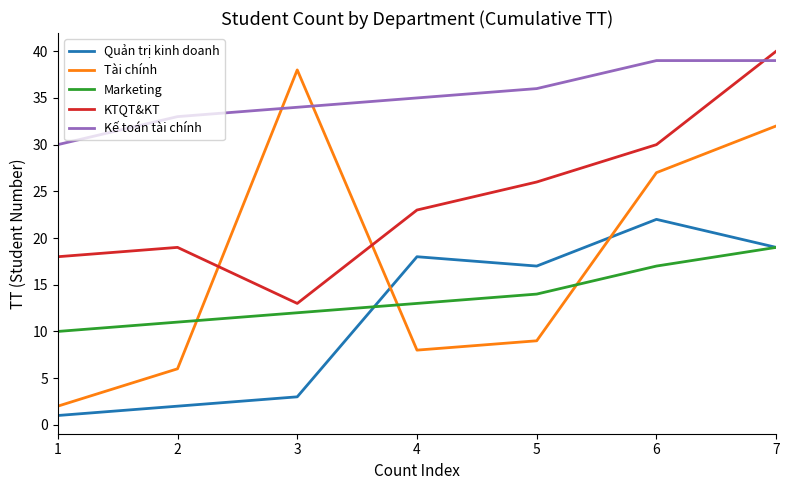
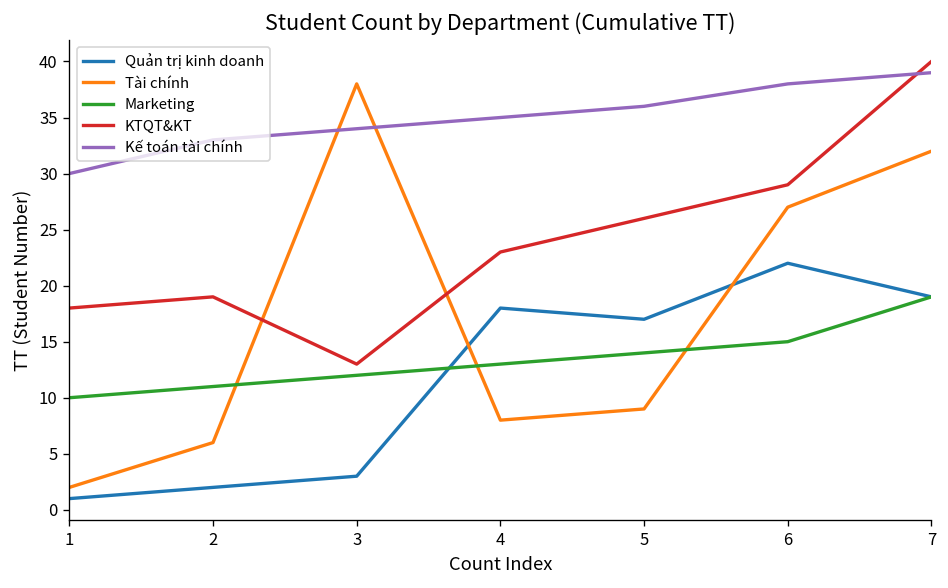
Marketing, 6: 17 -> 15
KTQT&KT, 6: 30 -> 29
Kế toán tài chính, 6: 39 -> 38
